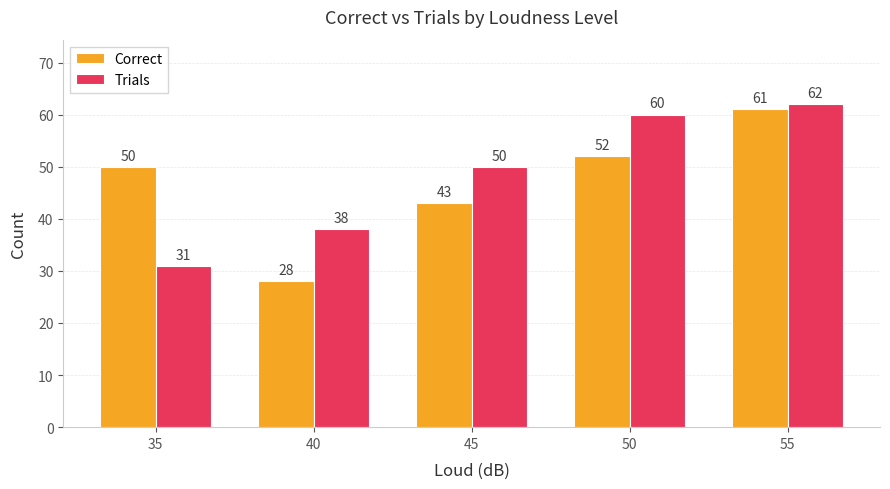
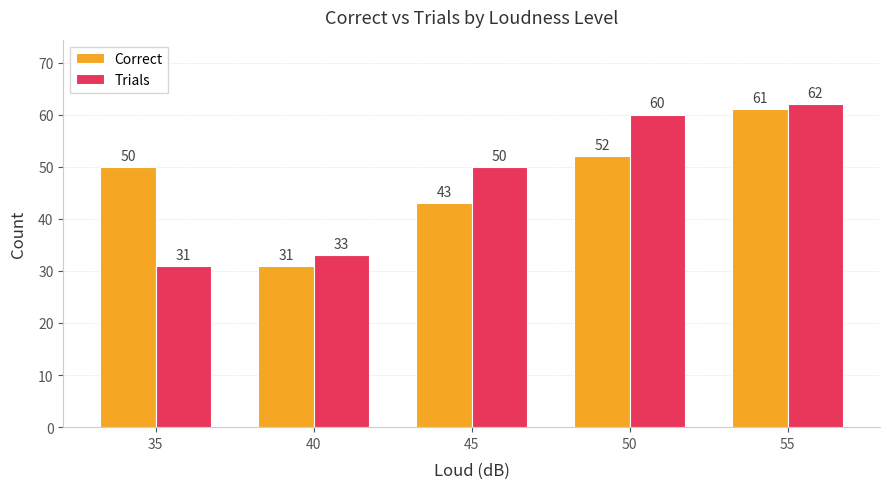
Correct, 40: 28 -> 31
Trials, 40: 38 -> 33
